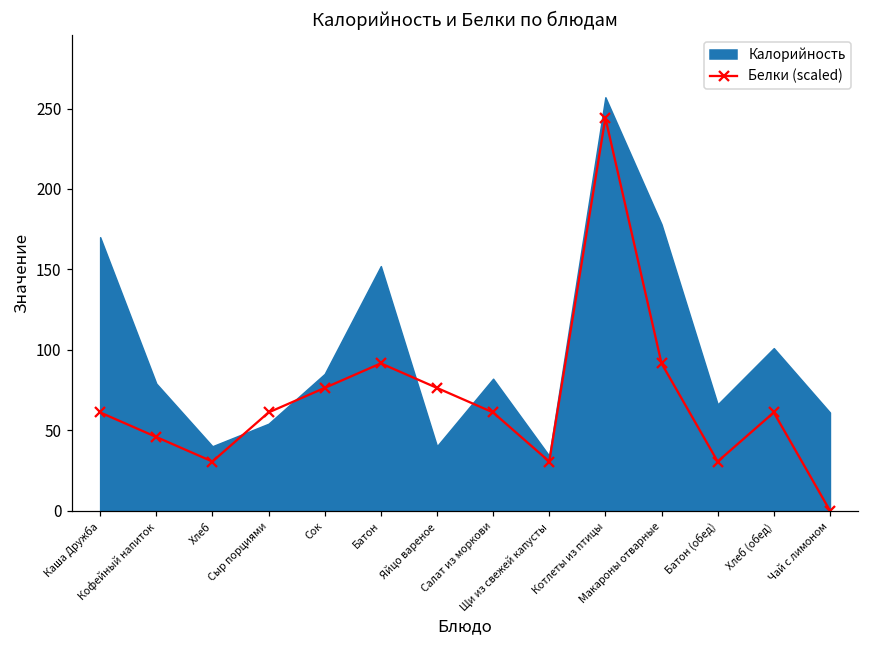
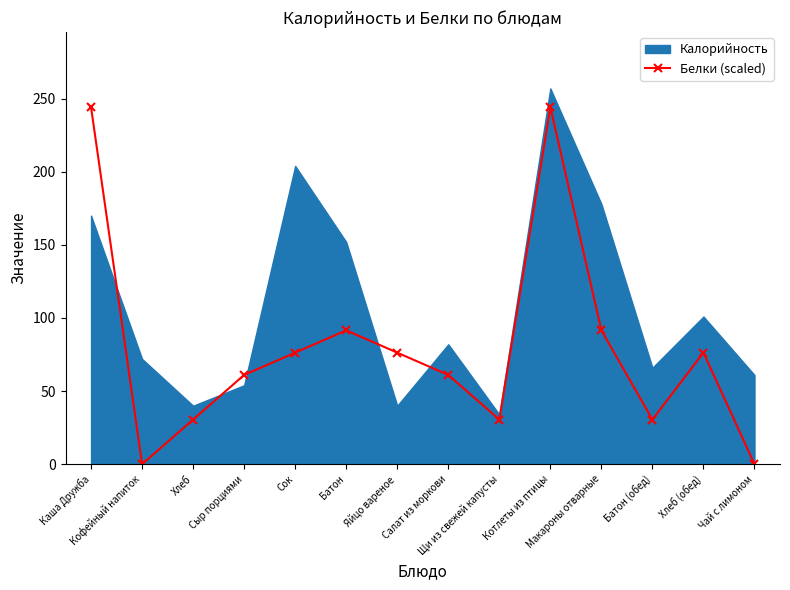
Белки (scaled), Каша Дружба: 61 -> 244
Белки (scaled), Кофейный напиток: 46 -> 0
Калорийность, Кофейный напиток: 79 -> 72
Калорийность, Сок: 85 -> 204
Белки (scaled), Хлеб (обед): 61 -> 76
